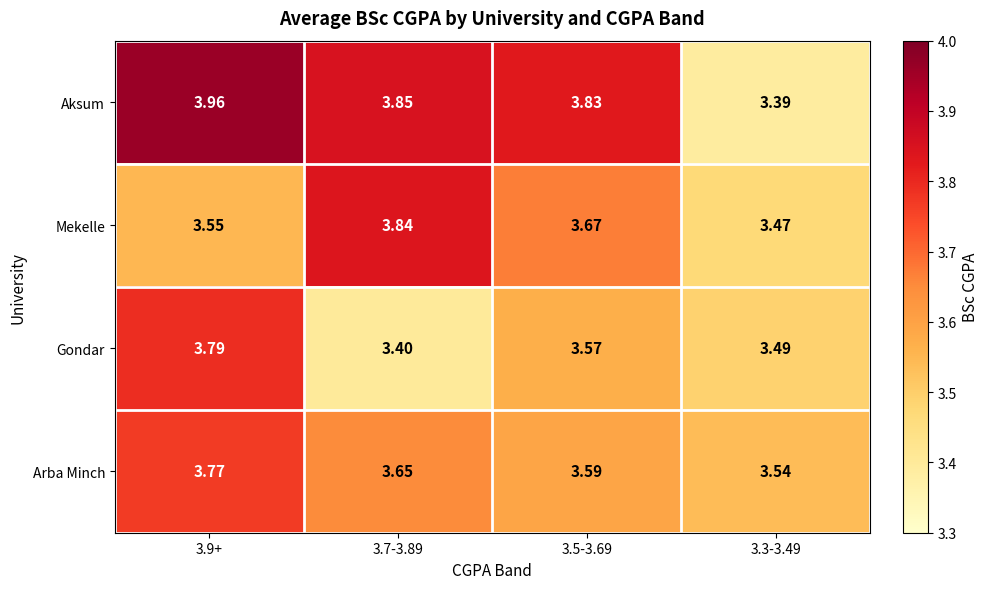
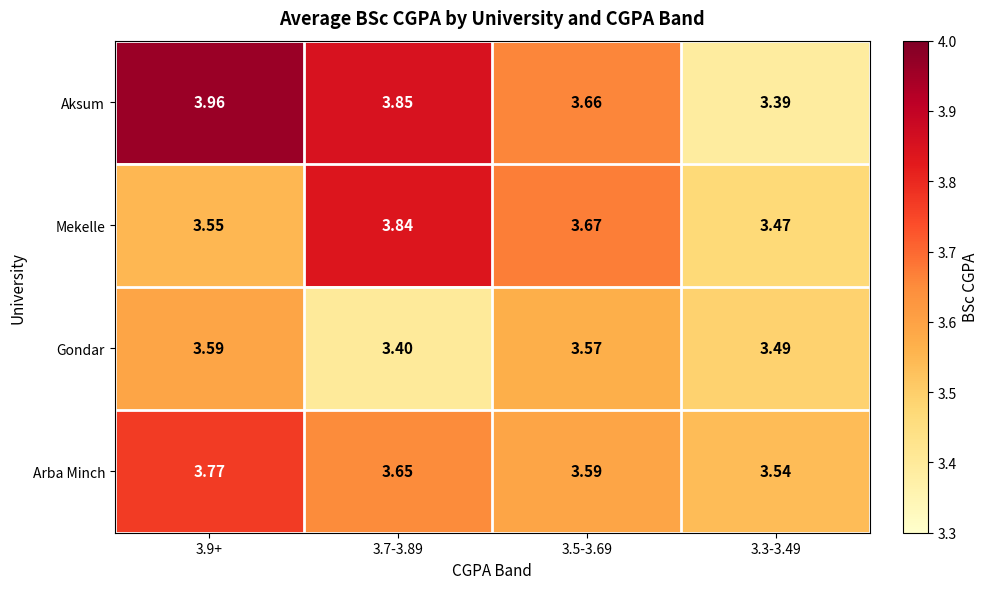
Aksum, 3.5-3.69: 3.83 -> 3.66
Gondar, 3.9+: 3.79 -> 3.59
